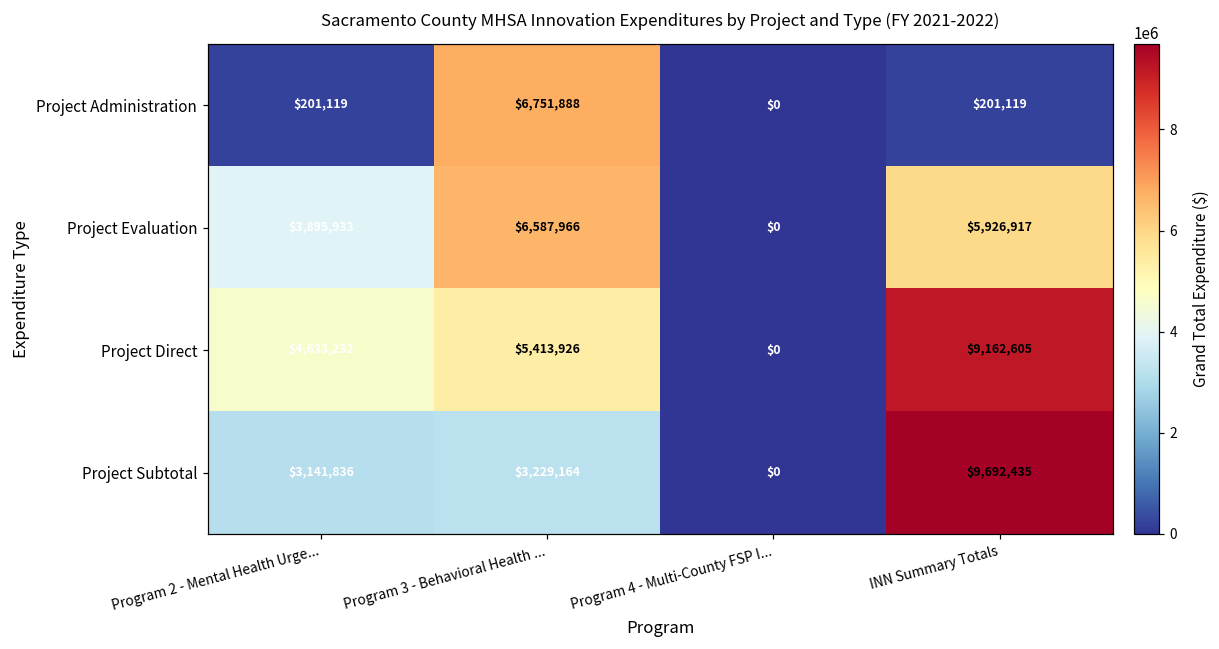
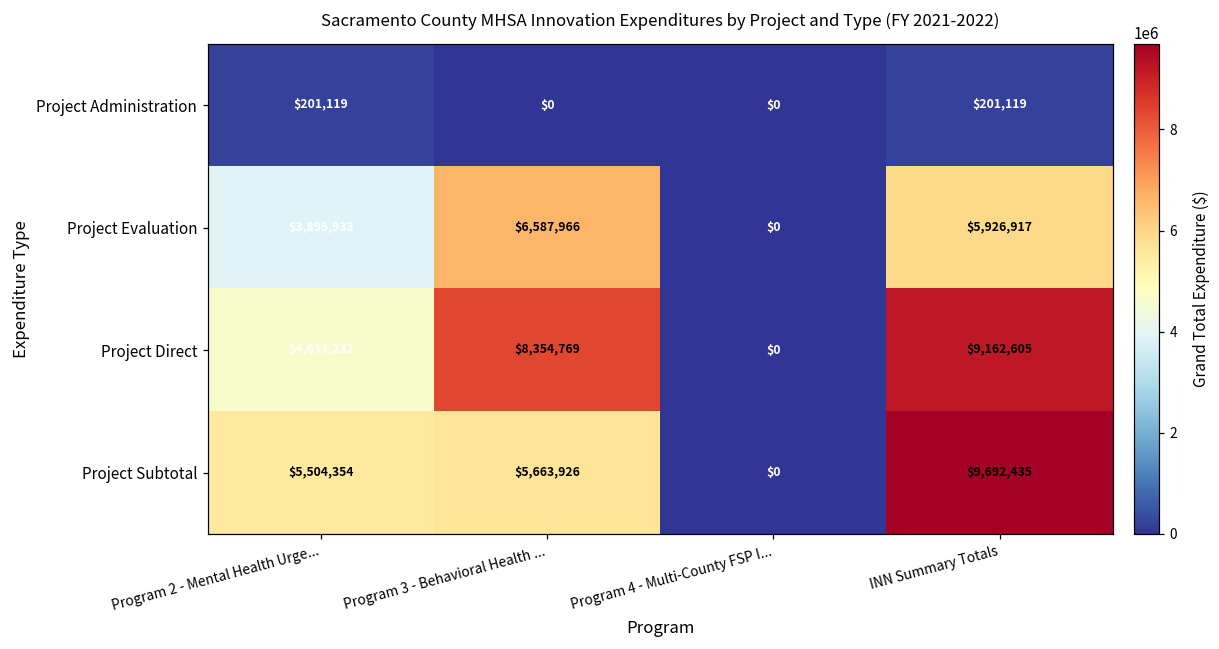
Project Administration, Program 3 - Behavioral Health ...: $6,751,888 -> $0
Project Direct, Program 3 - Behavioral Health ...: $5,413,926 -> $8,354,769
Project Subtotal, Program 2 - Mental Health Urge...: $3,141,836 -> $5,504,354
Project Subtotal, Program 3 - Behavioral Health ...: $3,229,164 -> $5,663,926
